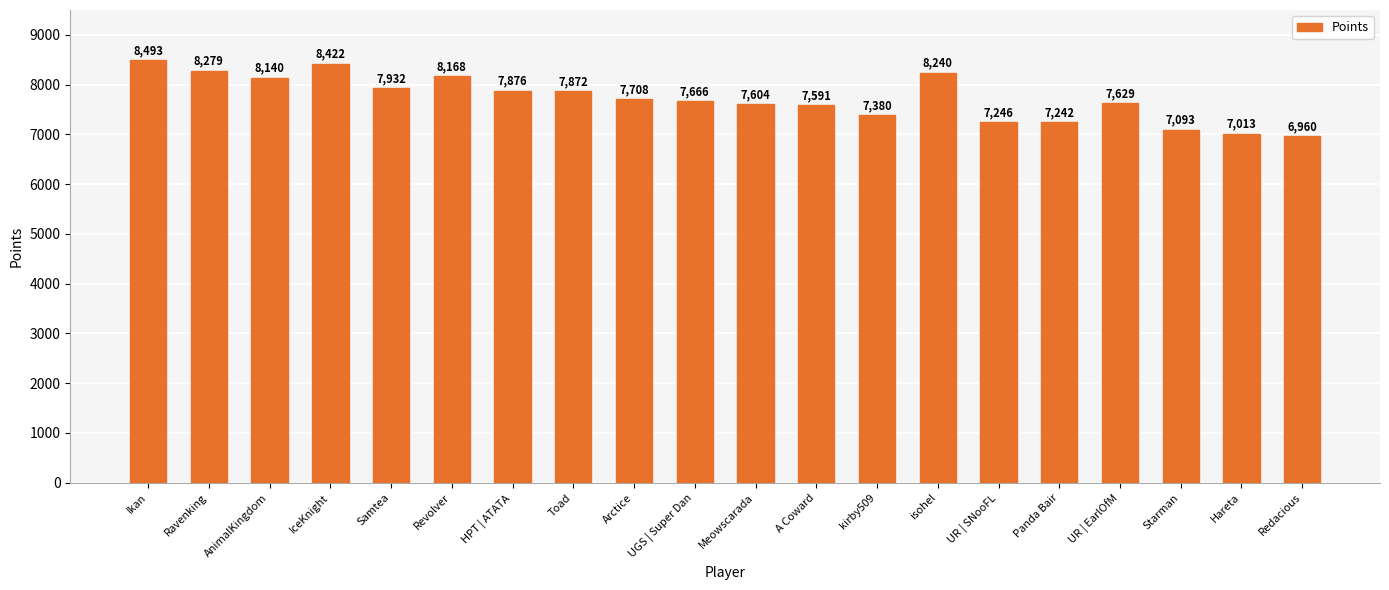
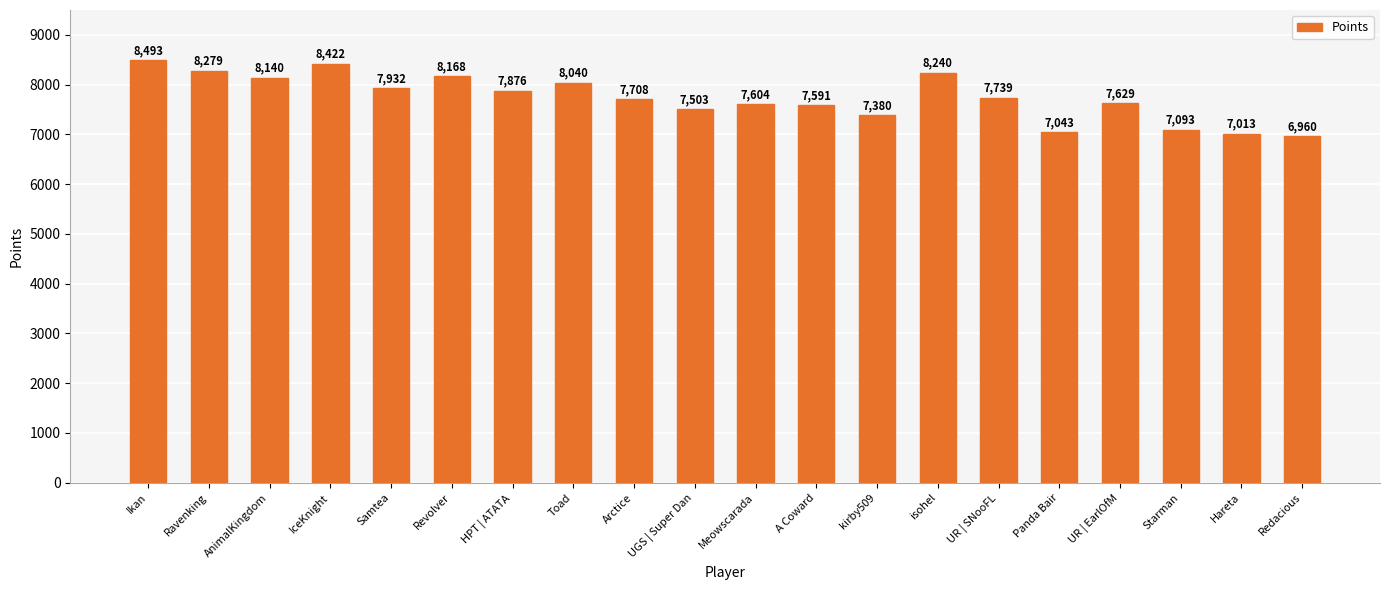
Toad: 7,872 -> 8,040
UGS | Super Dan: 7,666 -> 7,503
UR | SNooFL: 7,246 -> 7,739
Panda Bair: 7,242 -> 7,043
